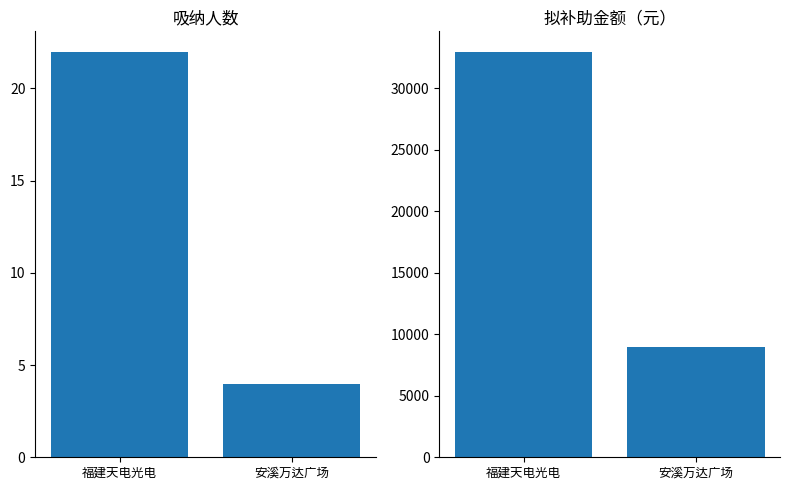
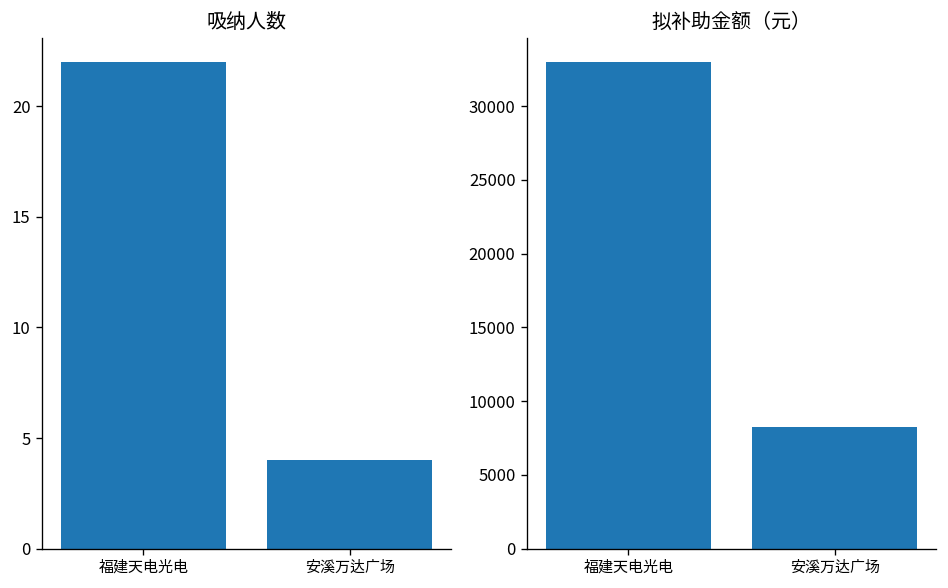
拟补助金额（元）, 安溪万达广场: 9000 -> 8200
